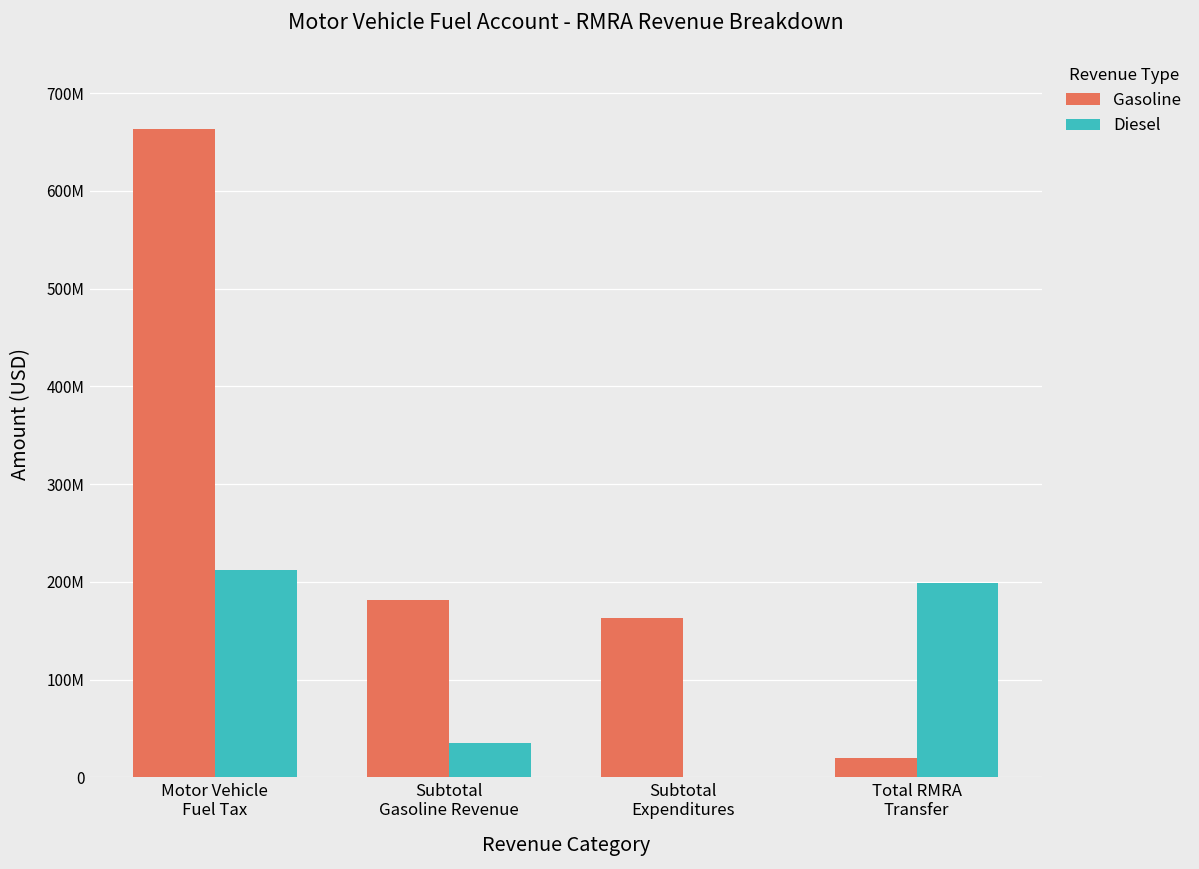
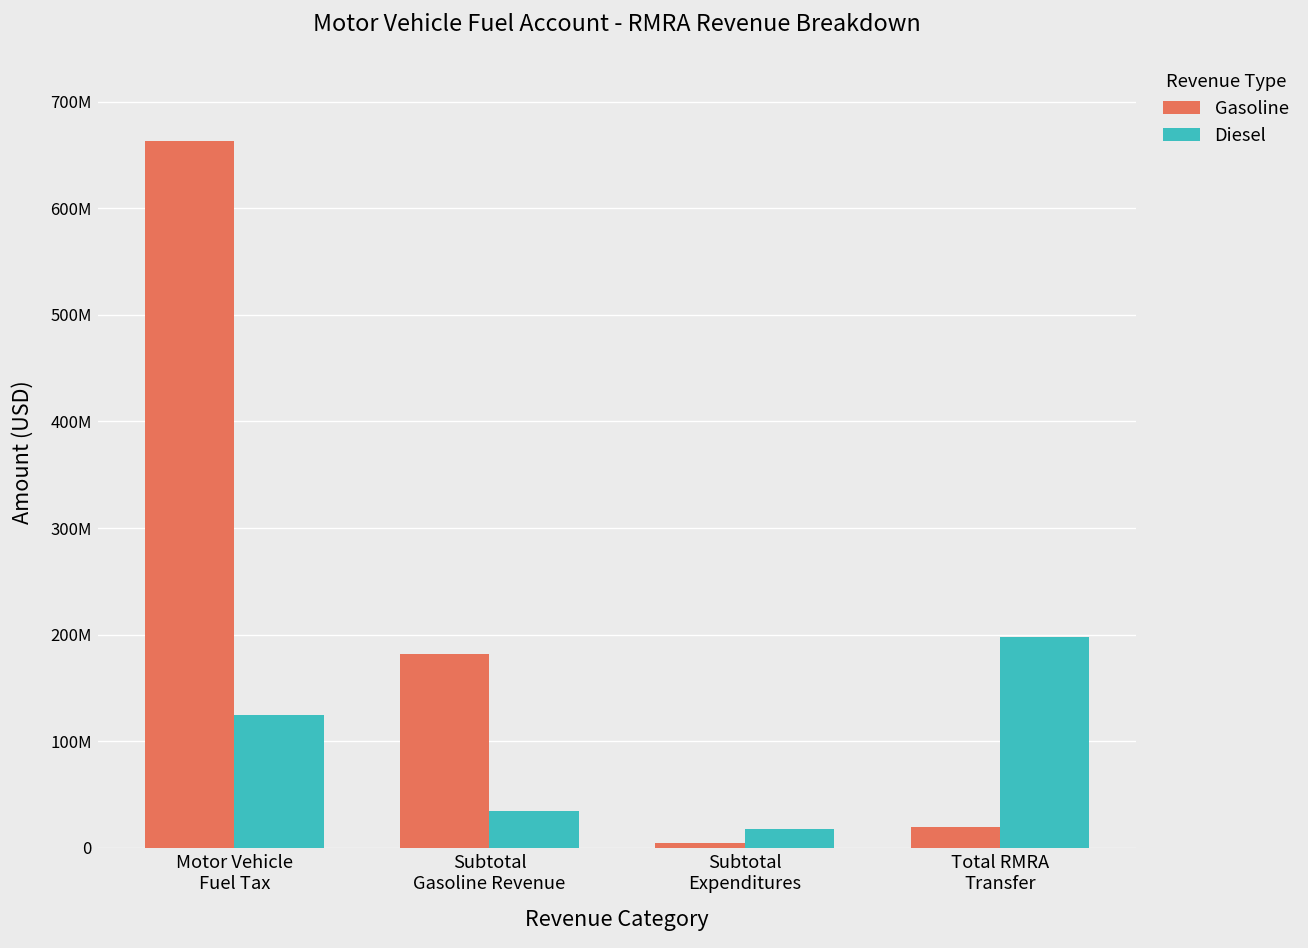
Diesel, Motor Vehicle Fuel Tax: 210000000 -> 120000000
Gasoline, Subtotal Expenditures: 160000000 -> 0
Diesel, Subtotal Expenditures: 0 -> 20000000
